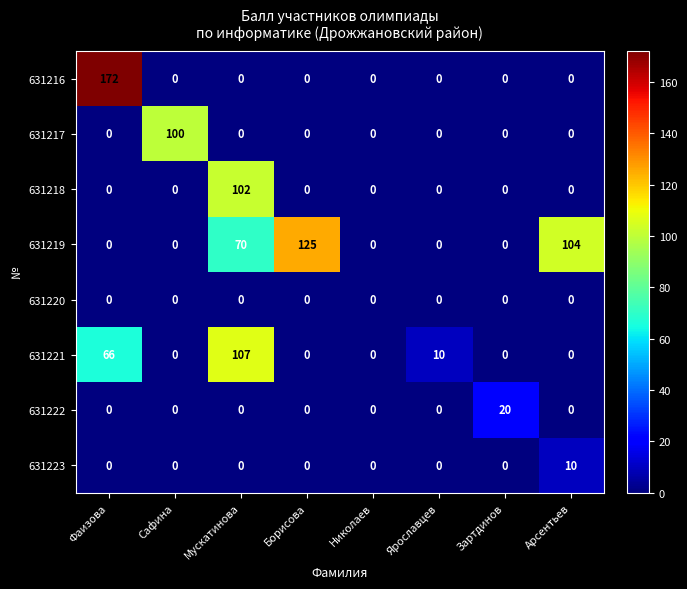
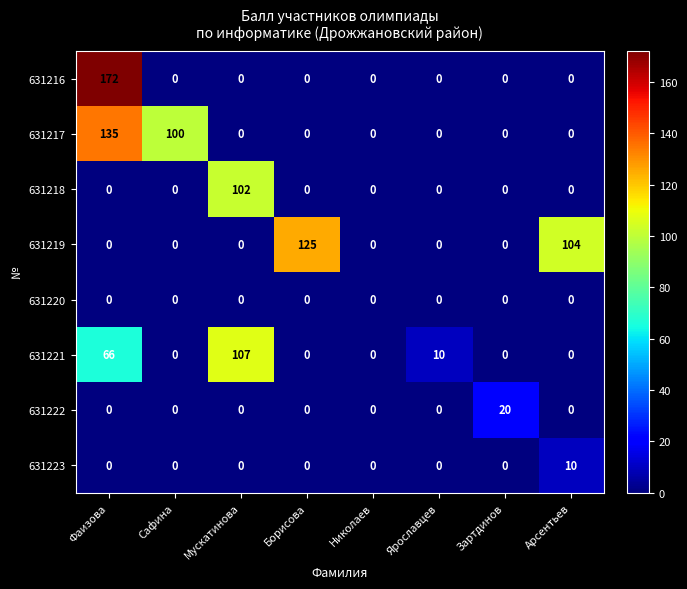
631217, Фаизова: 0 -> 135
631219, Мускатинова: 70 -> 0
